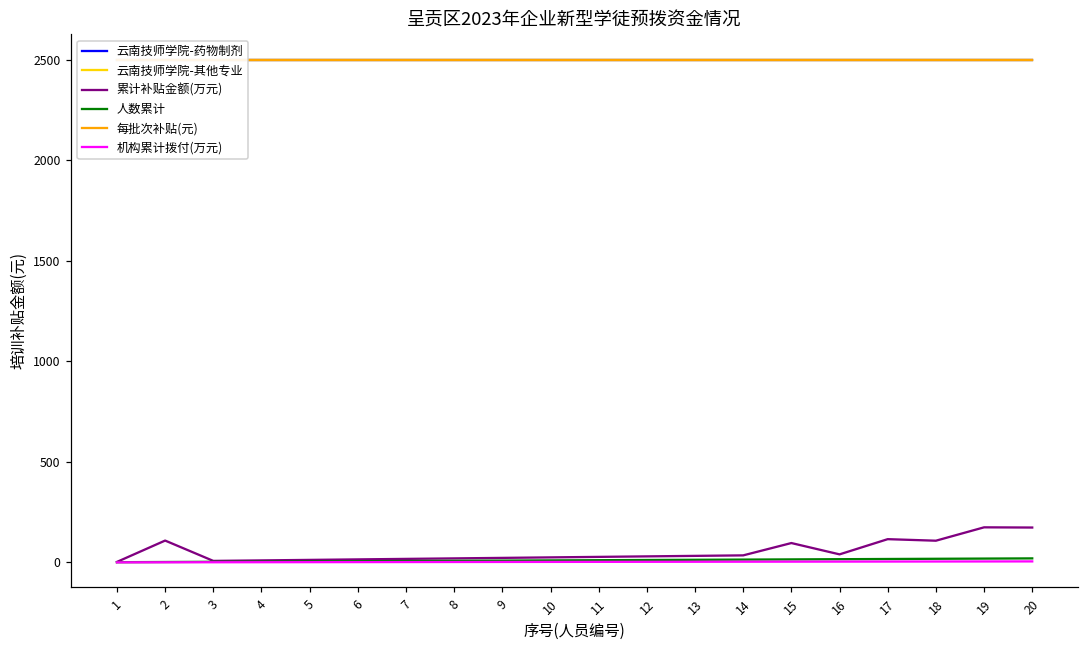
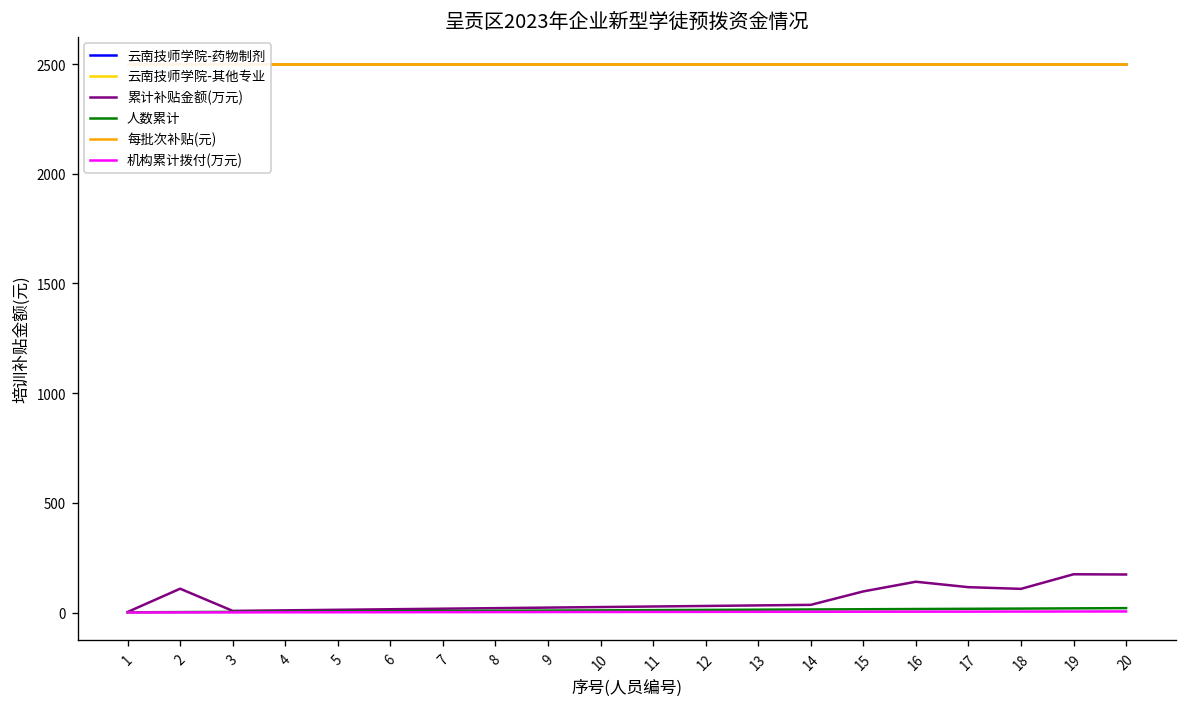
累计补贴金额(万元), 16: 40 -> 140
